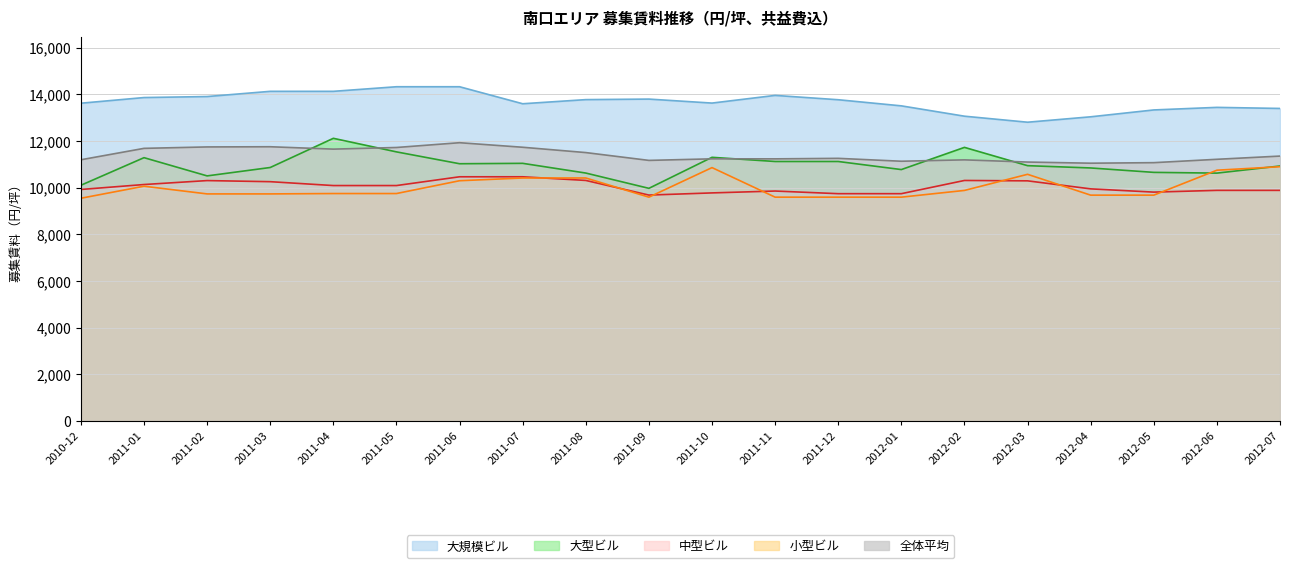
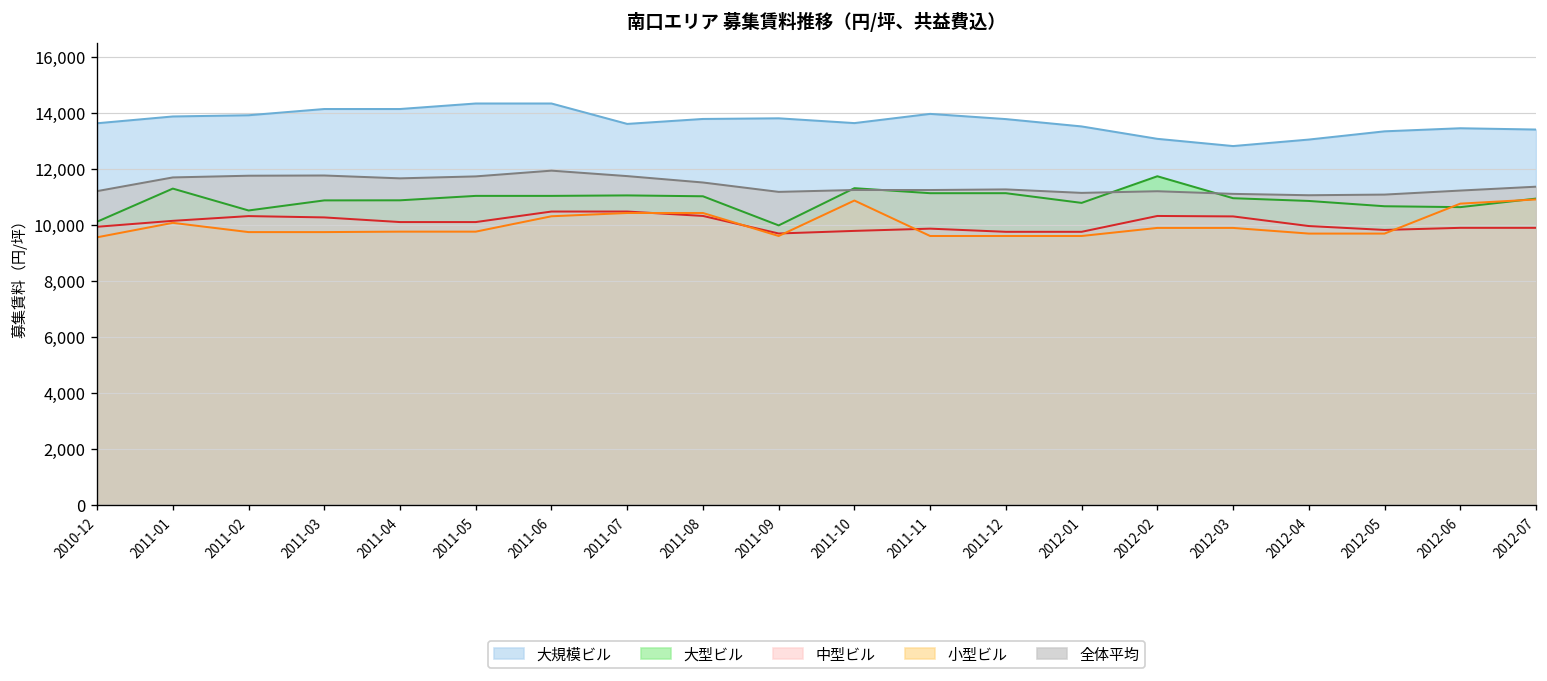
大型ビル, 2011-04: 12,100 -> 10,900
大型ビル, 2011-05: 11,500 -> 11,000
大型ビル, 2011-08: 10,600 -> 11,000
小型ビル, 2012-03: 10,600 -> 9,900
